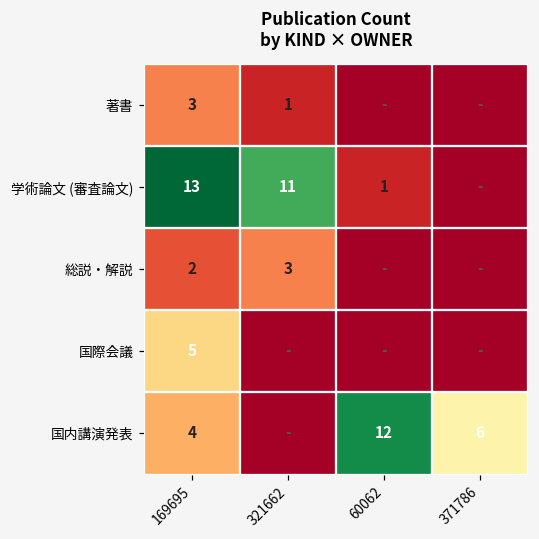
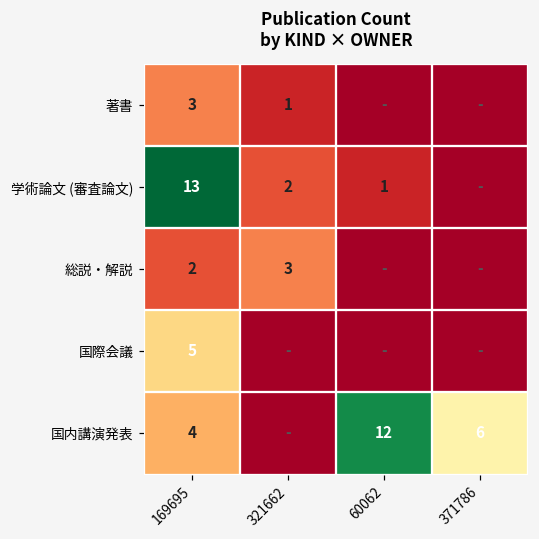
学術論文 (審査論文), 321662: 11 -> 2
